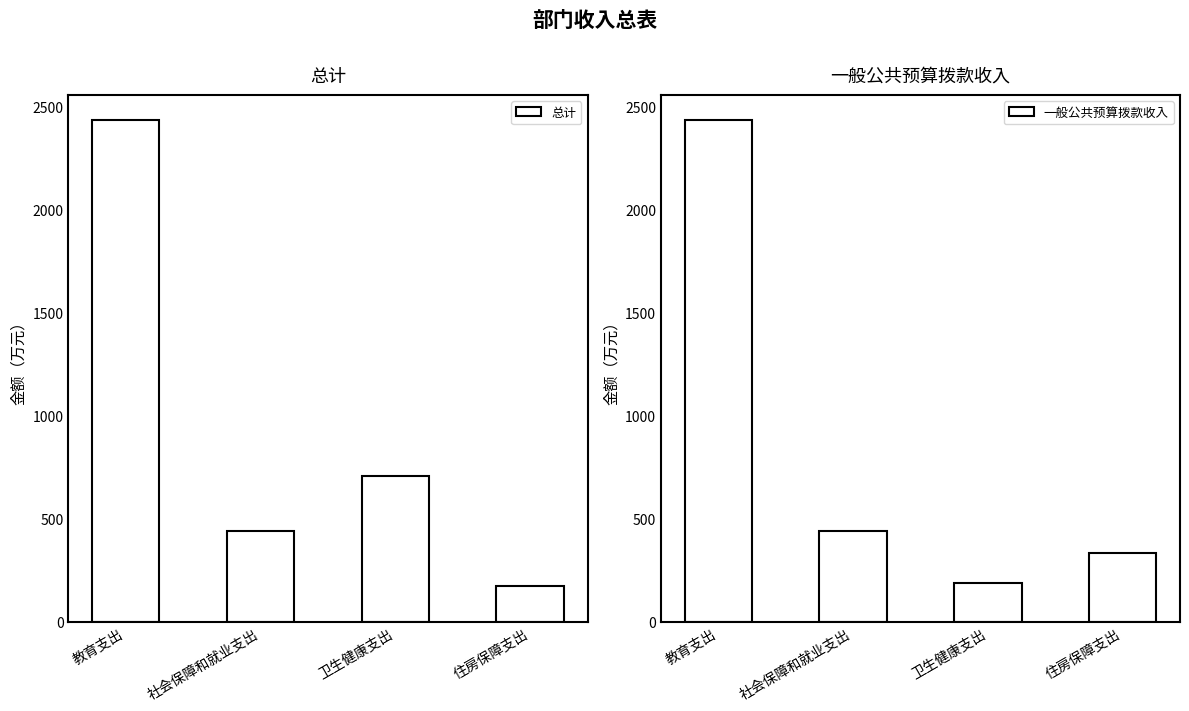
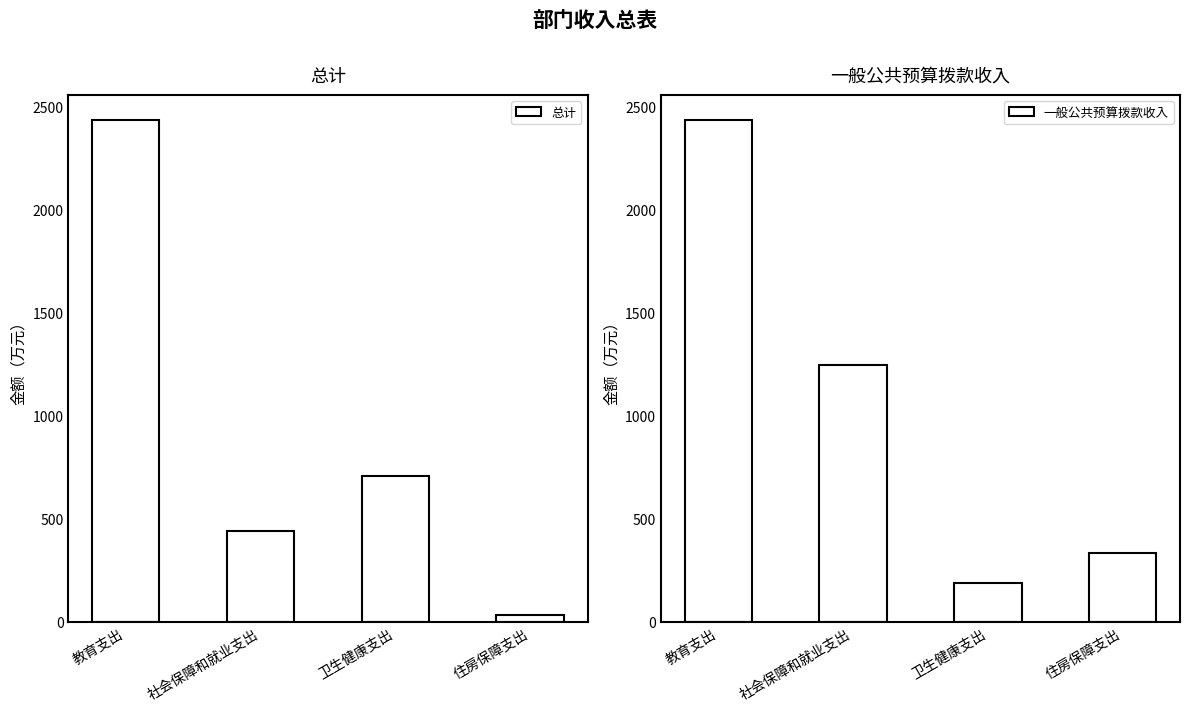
总计, 住房保障支出: 170 -> 30
一般公共预算拨款收入, 社会保障和就业支出: 440 -> 1240
